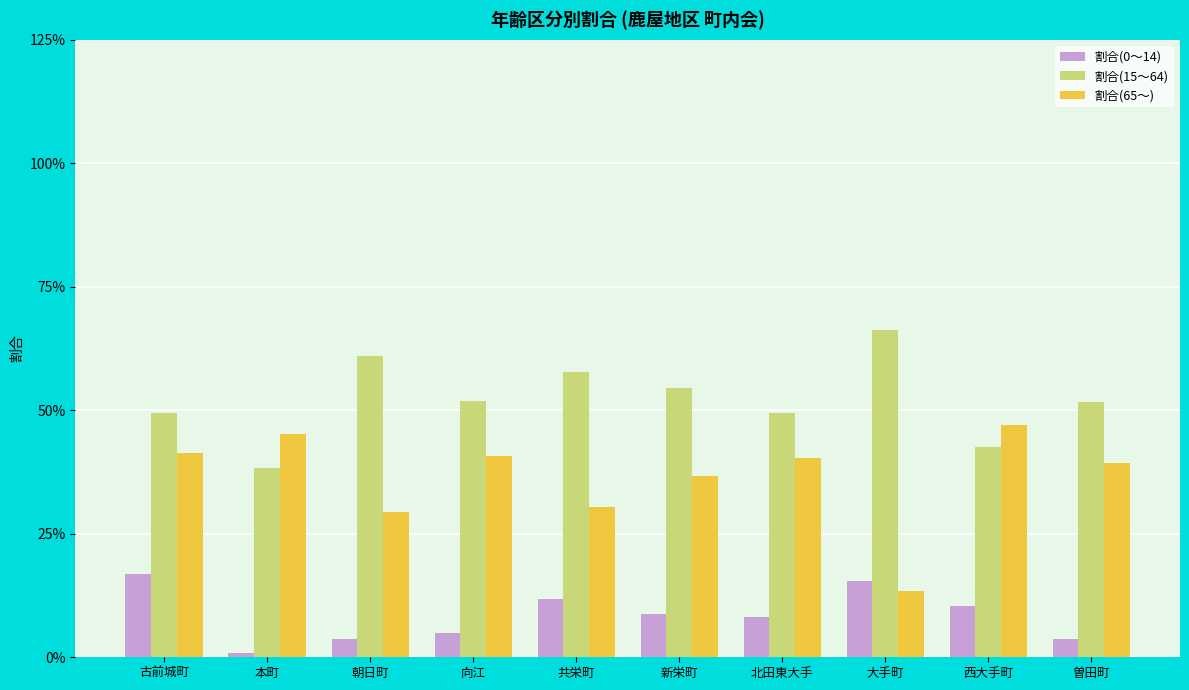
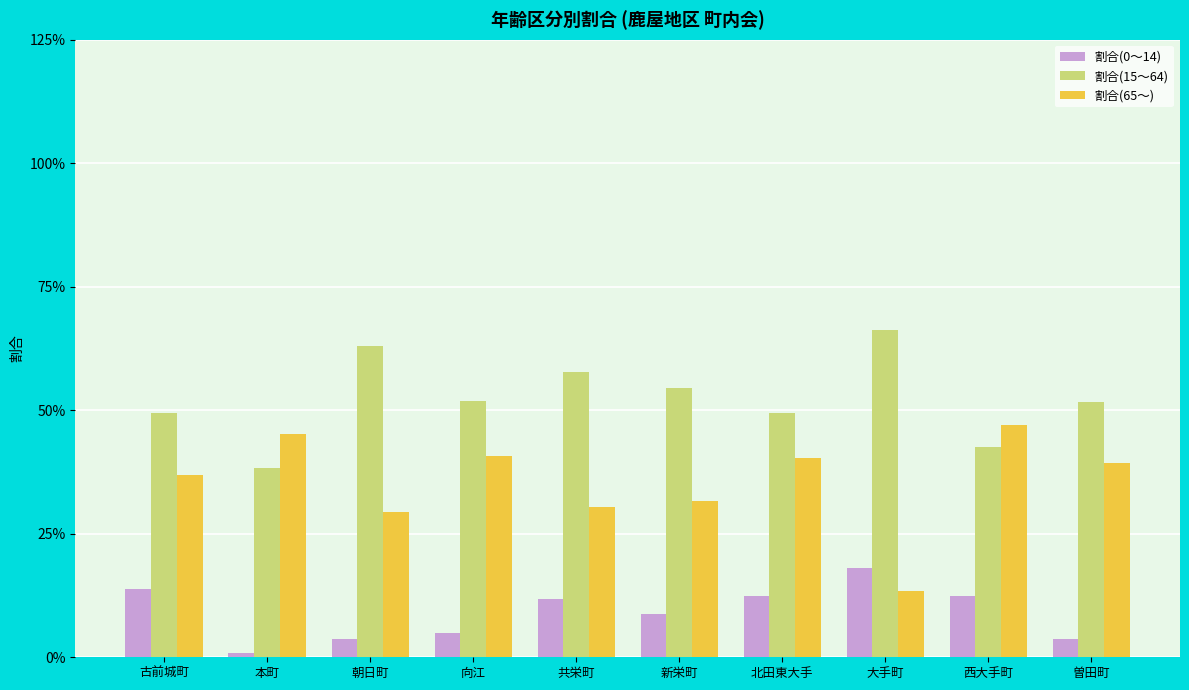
割合(0～14), 古前城町: 17% -> 14%
割合(65～), 古前城町: 41% -> 37%
割合(15～64), 朝日町: 61% -> 63%
割合(65～), 新栄町: 37% -> 32%
割合(0～14), 北田東大手: 8% -> 12%
割合(0～14), 大手町: 15% -> 18%
割合(0～14), 西大手町: 10% -> 12%
